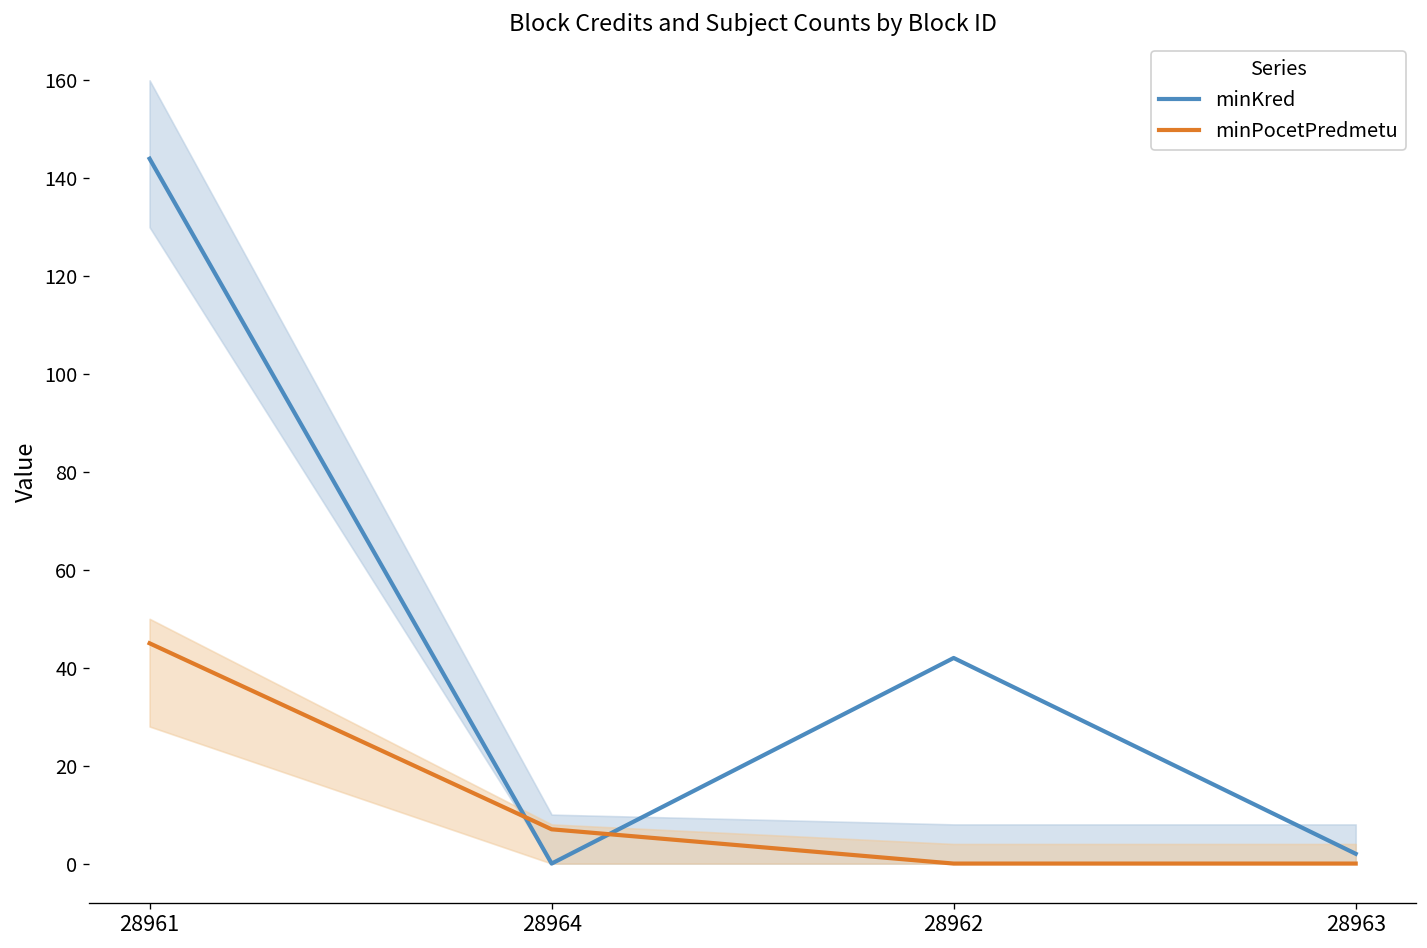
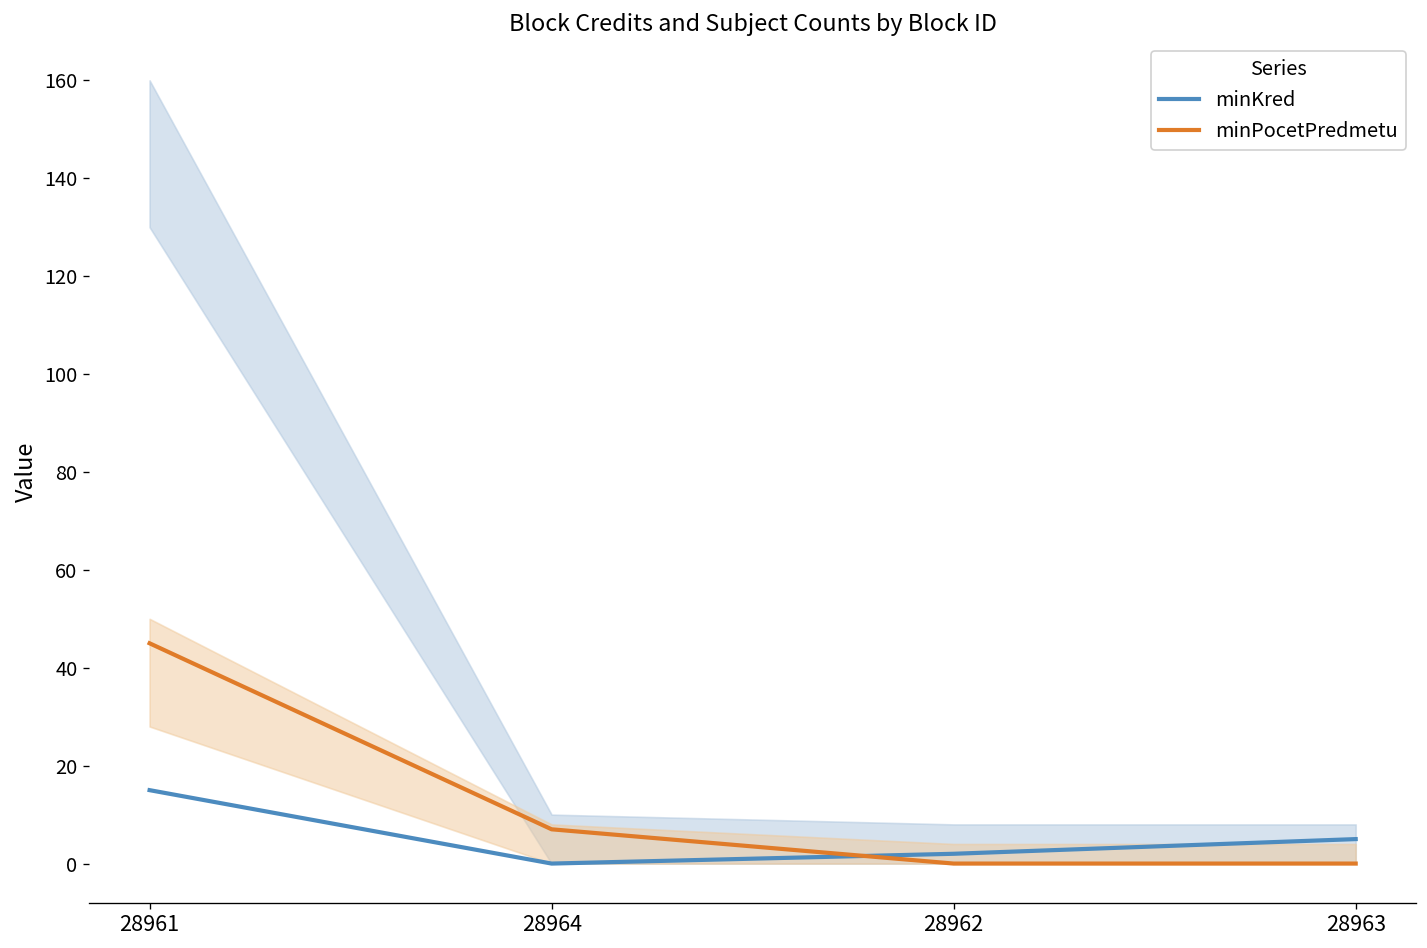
minKred, 28961: 144 -> 15
minKred, 28962: 42 -> 2
minKred, 28963: 2 -> 5
